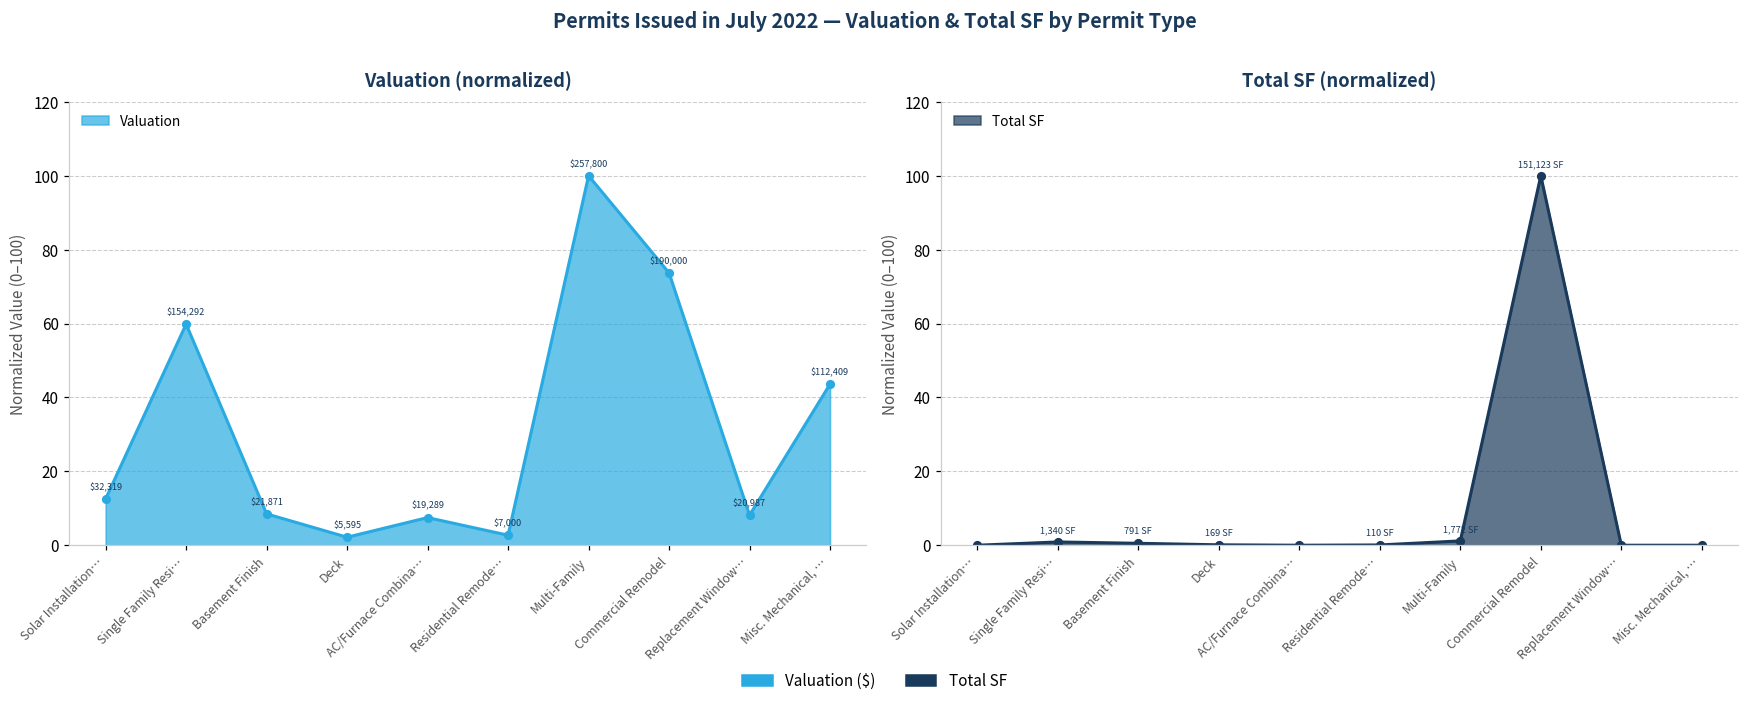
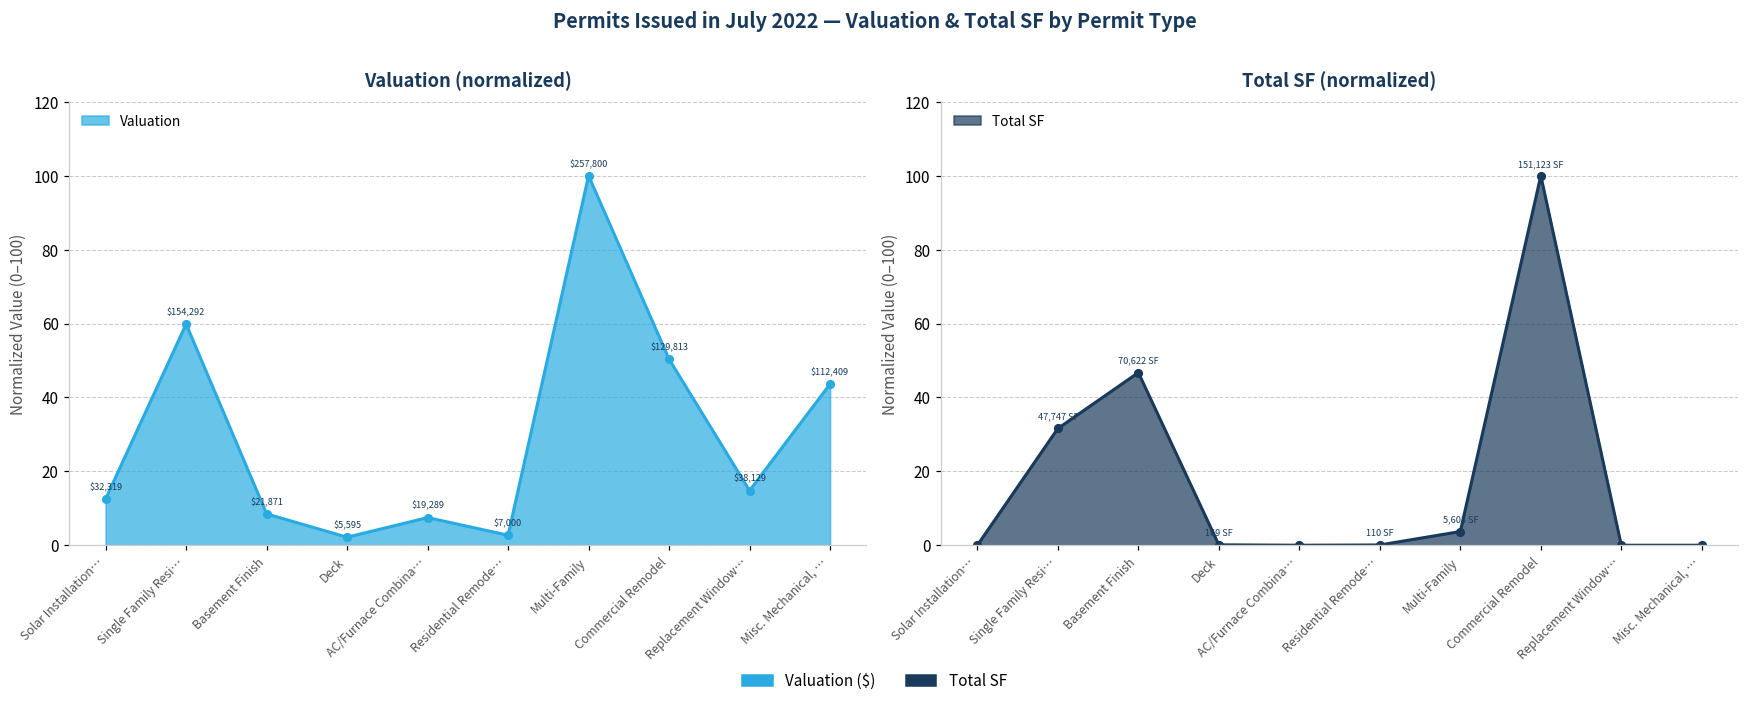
Valuation (normalized), Commercial Remodel: $190,000 -> $129,813
Valuation (normalized), Replacement Window…: $20,987 -> $38,129
Total SF (normalized), Single Family Resi…: 1,340 -> 47,747
Total SF (normalized), Basement Finish: 791 -> 70,622
Total SF (normalized), Multi-Family: 1,772 -> 5,603
